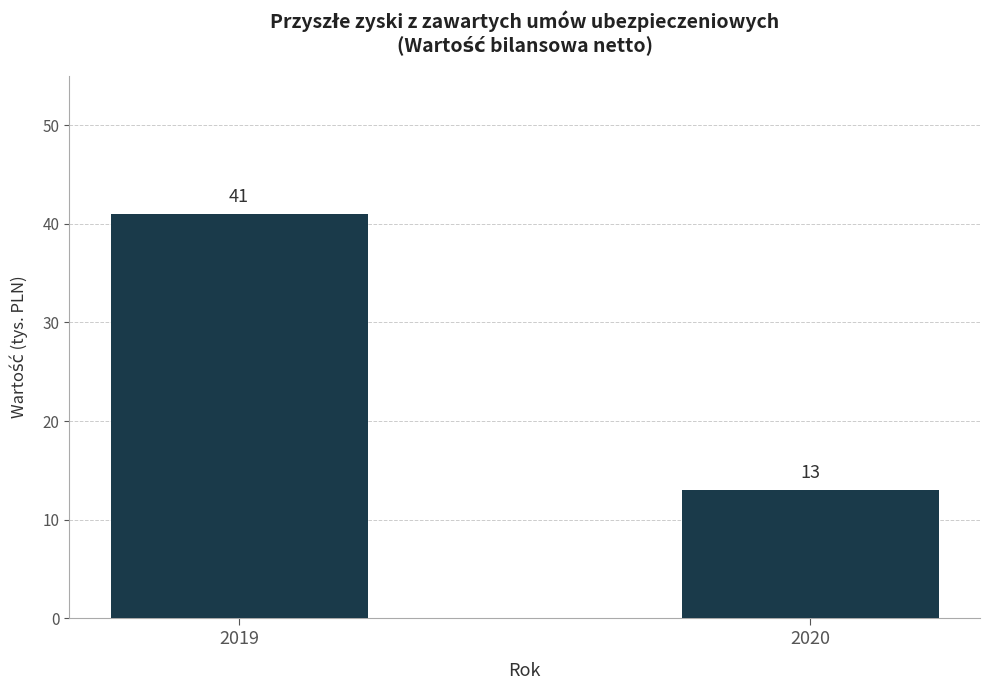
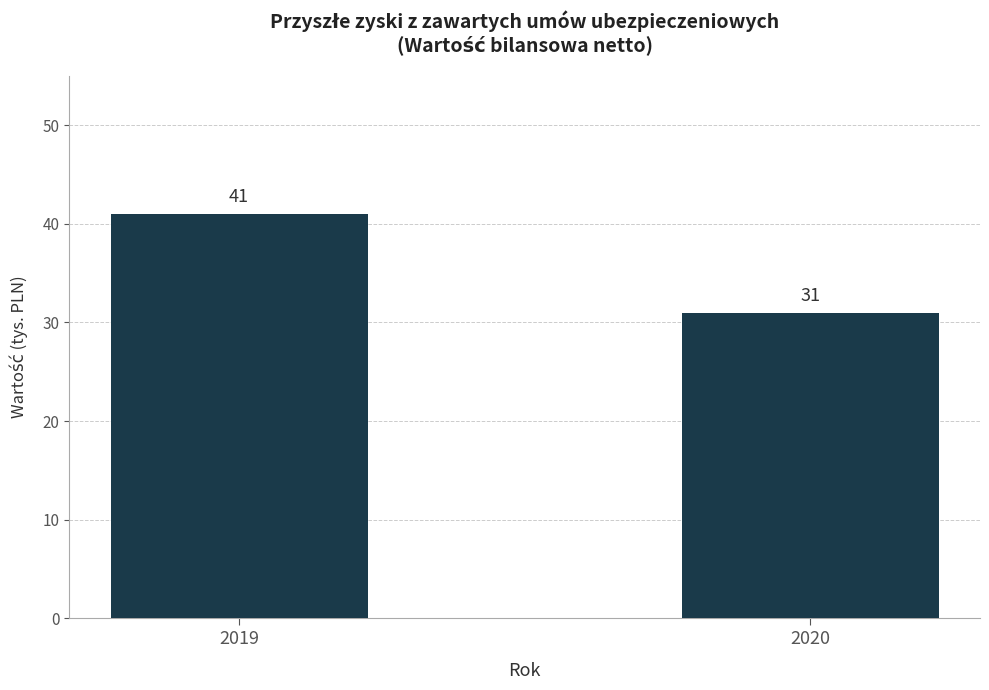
2020: 13 -> 31
